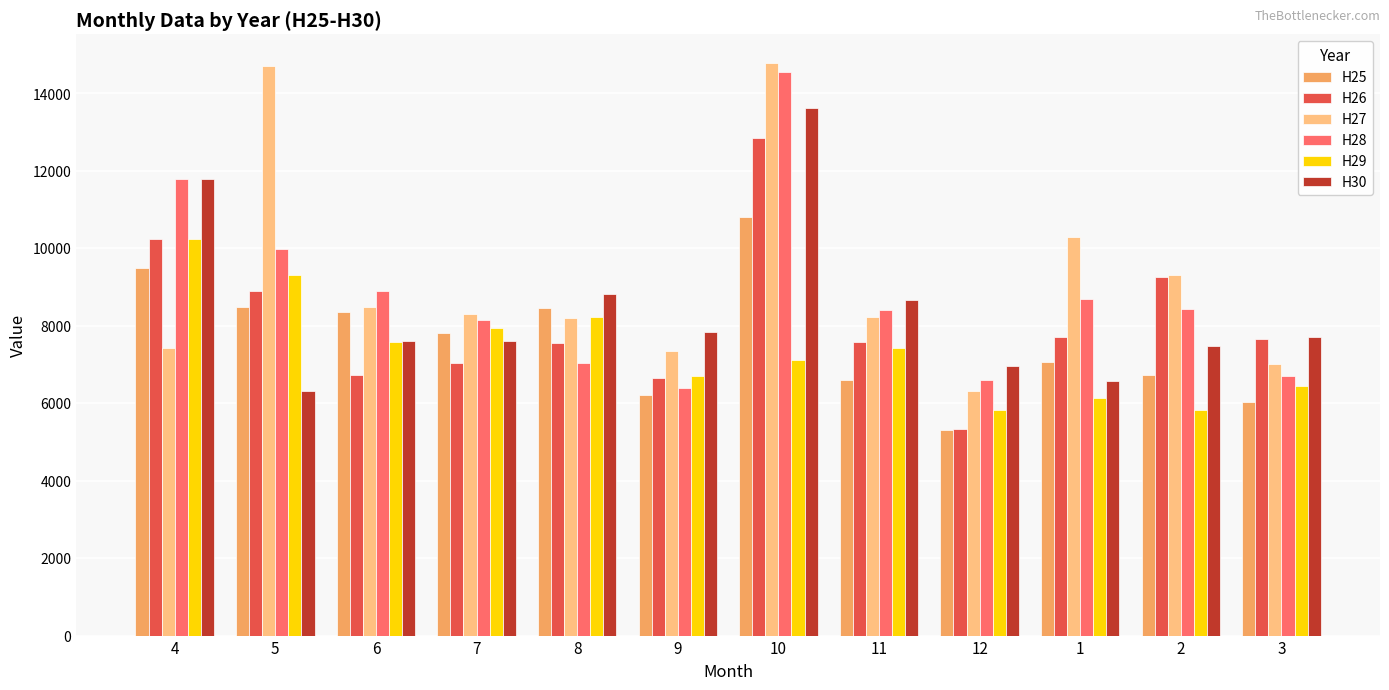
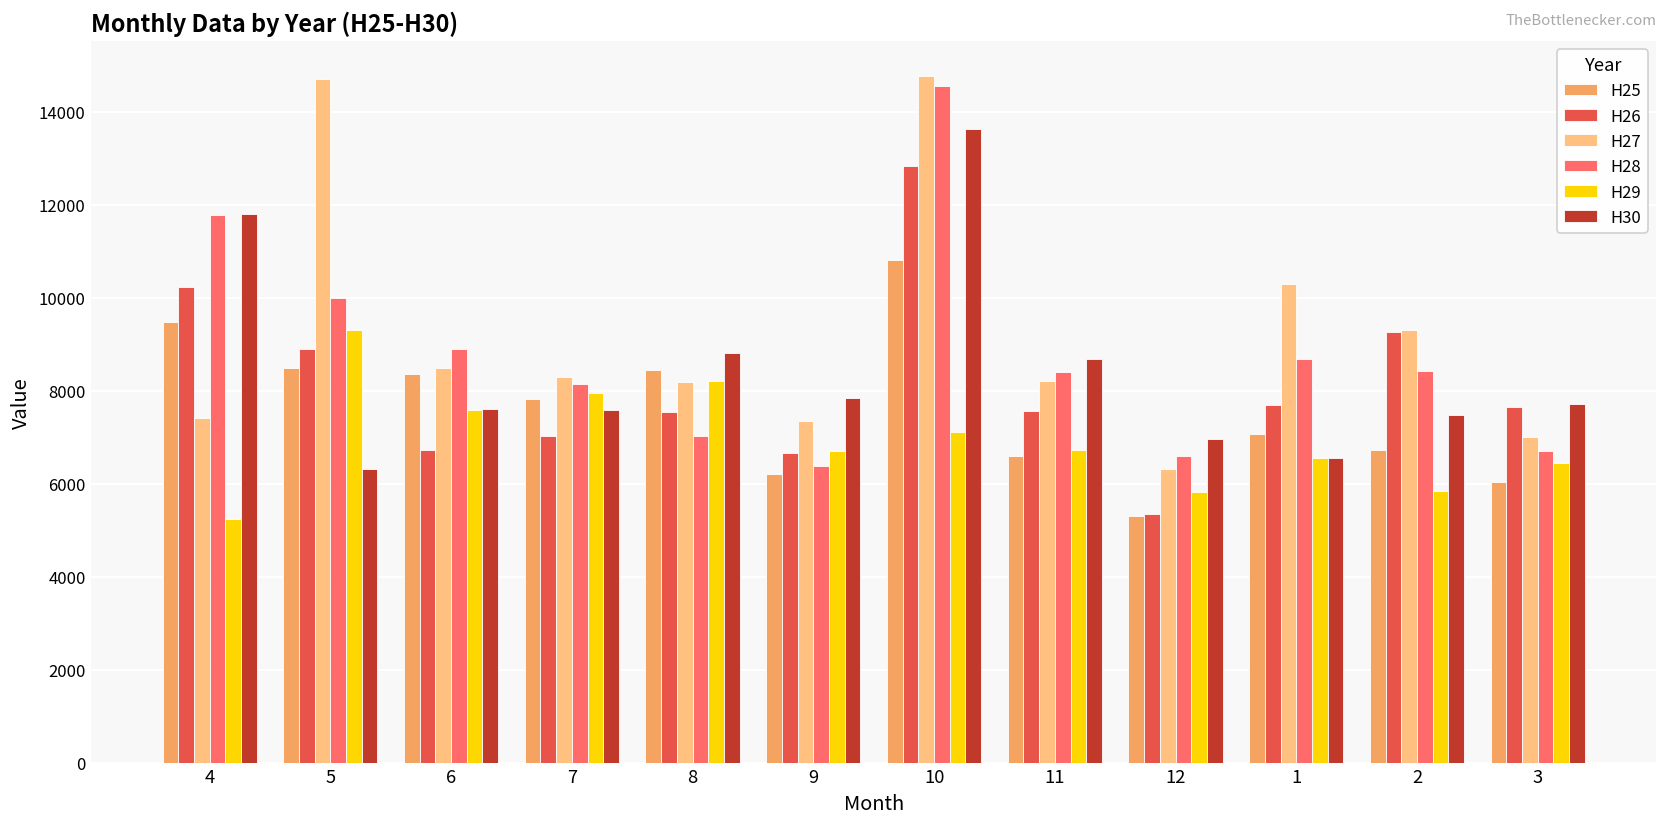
H29, 4: 10200 -> 5200
H29, 11: 7400 -> 6700
H29, 1: 6100 -> 6600
